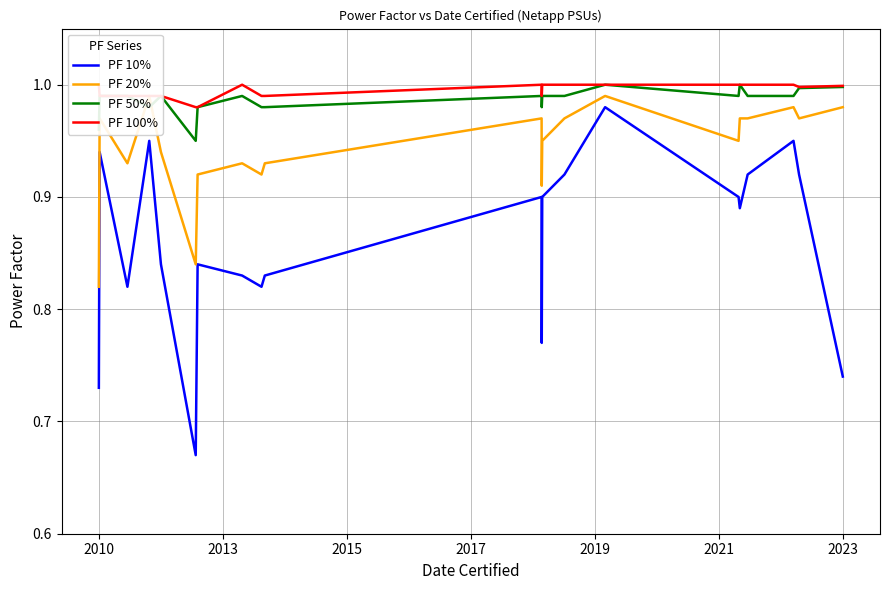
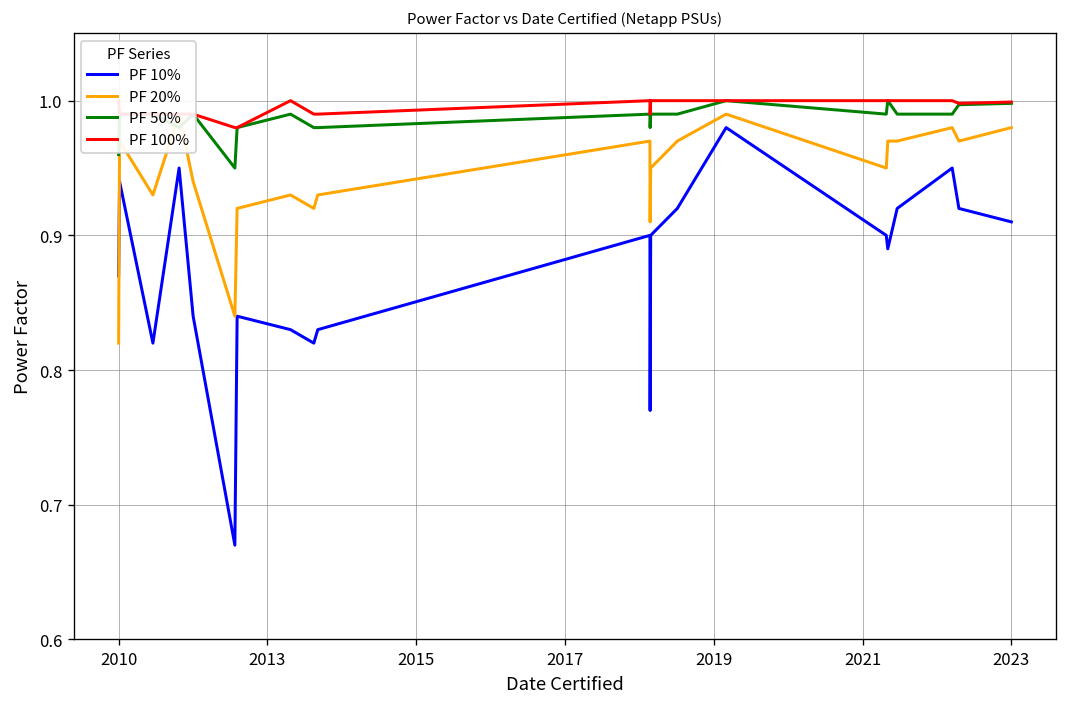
PF 10%, 2010: 0.73 -> 0.87
PF 10%, 2023: 0.74 -> 0.91
